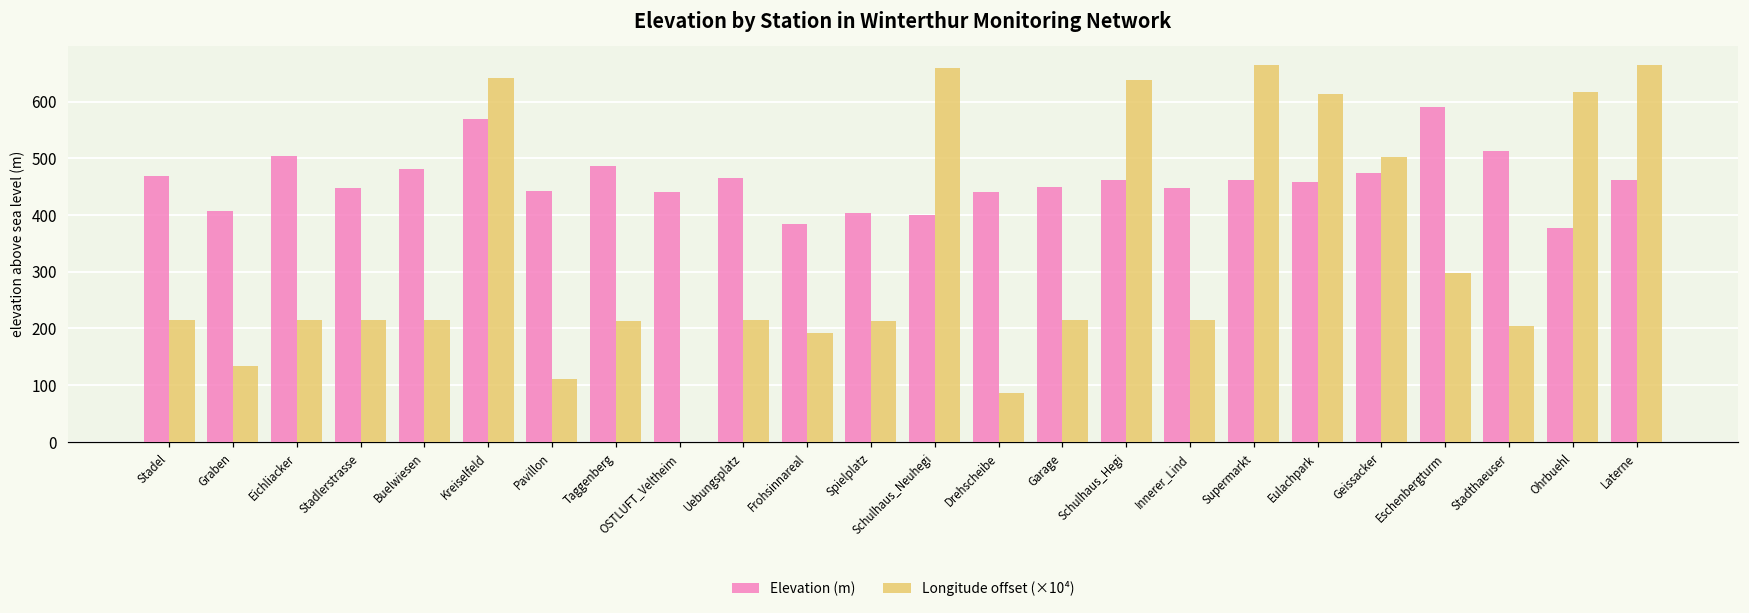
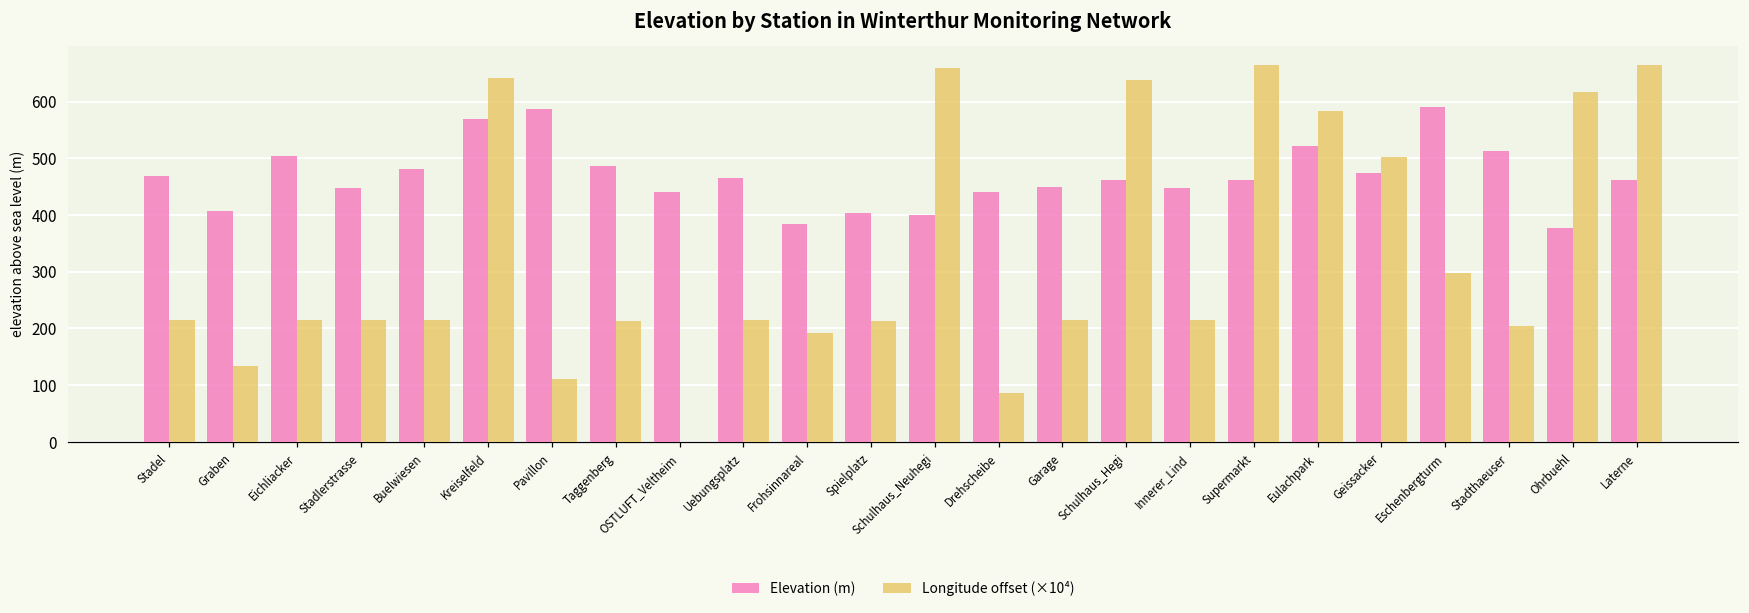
Elevation (m), Pavillon: 440 -> 590
Elevation (m), Eulachpark: 460 -> 520
Longitude offset (×10⁴), Eulachpark: 610 -> 580
